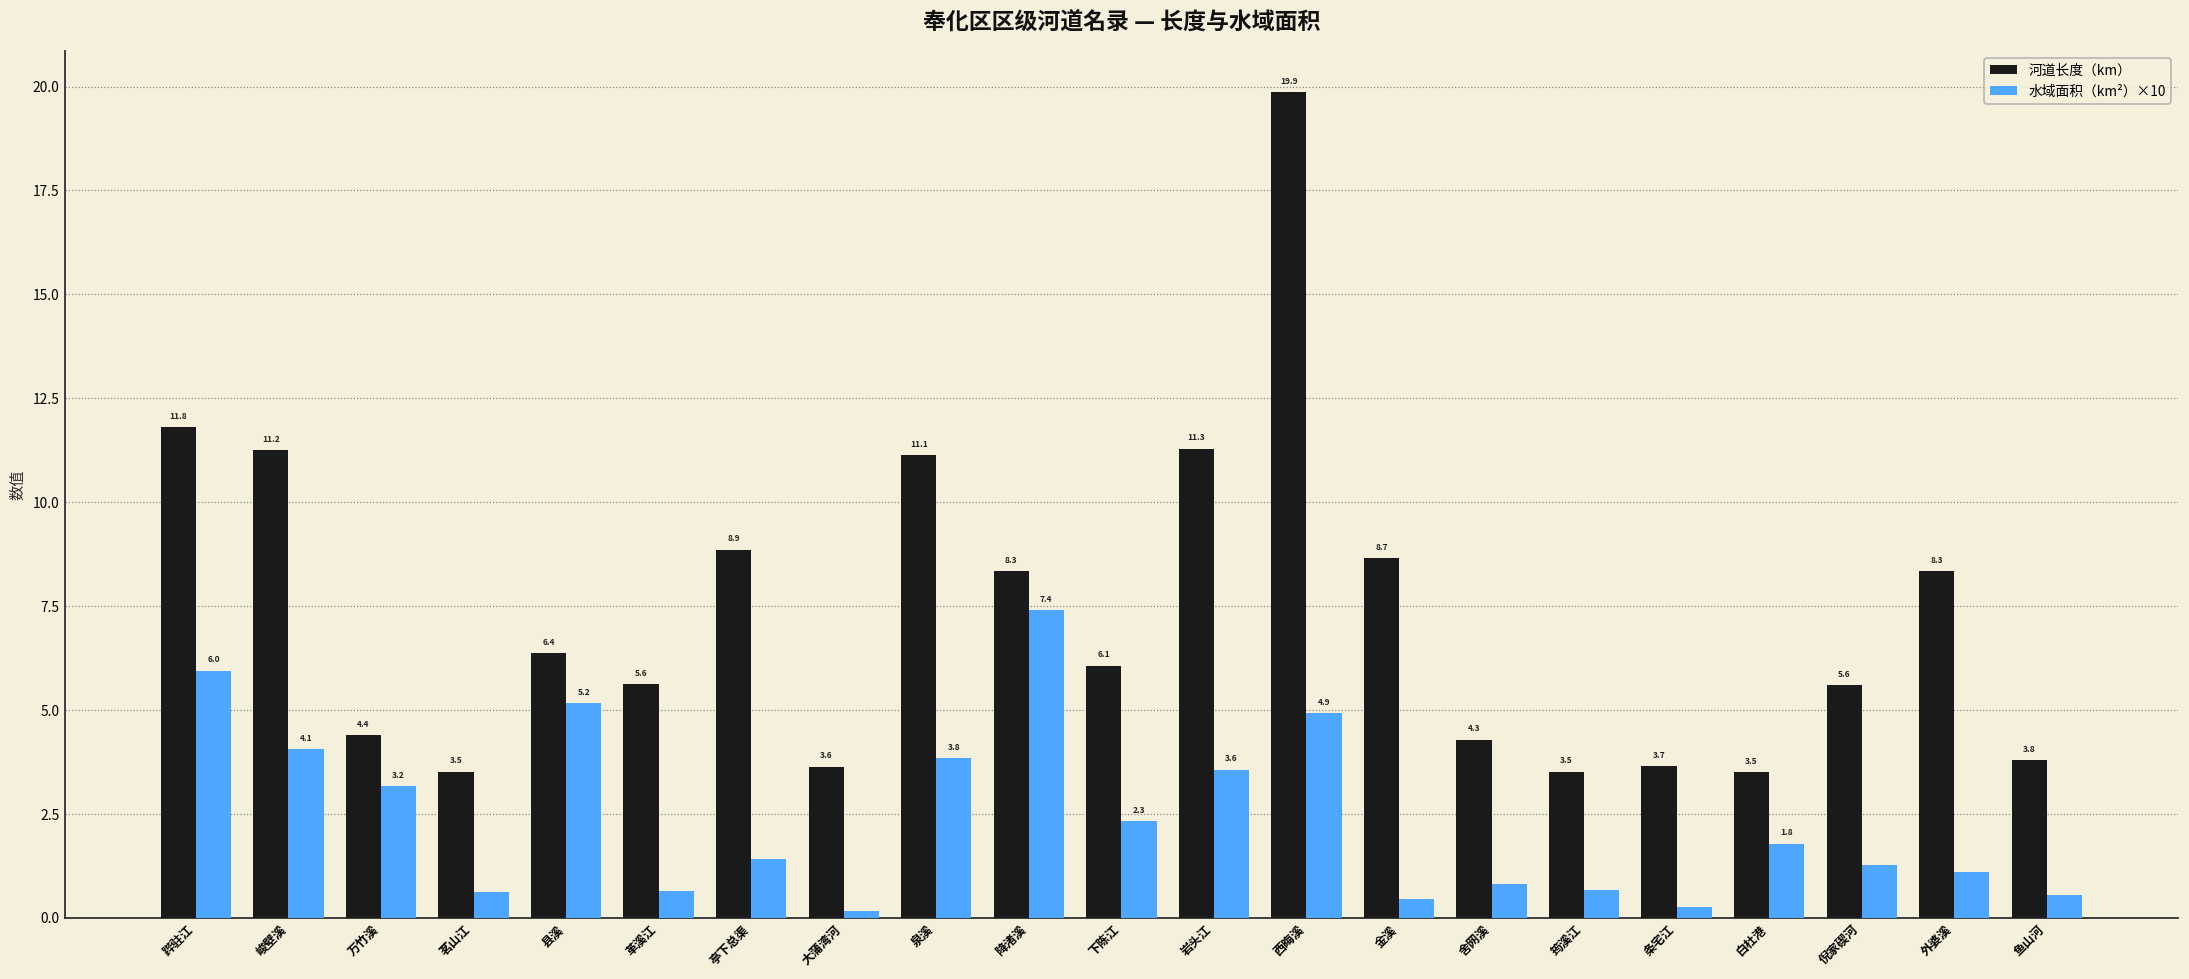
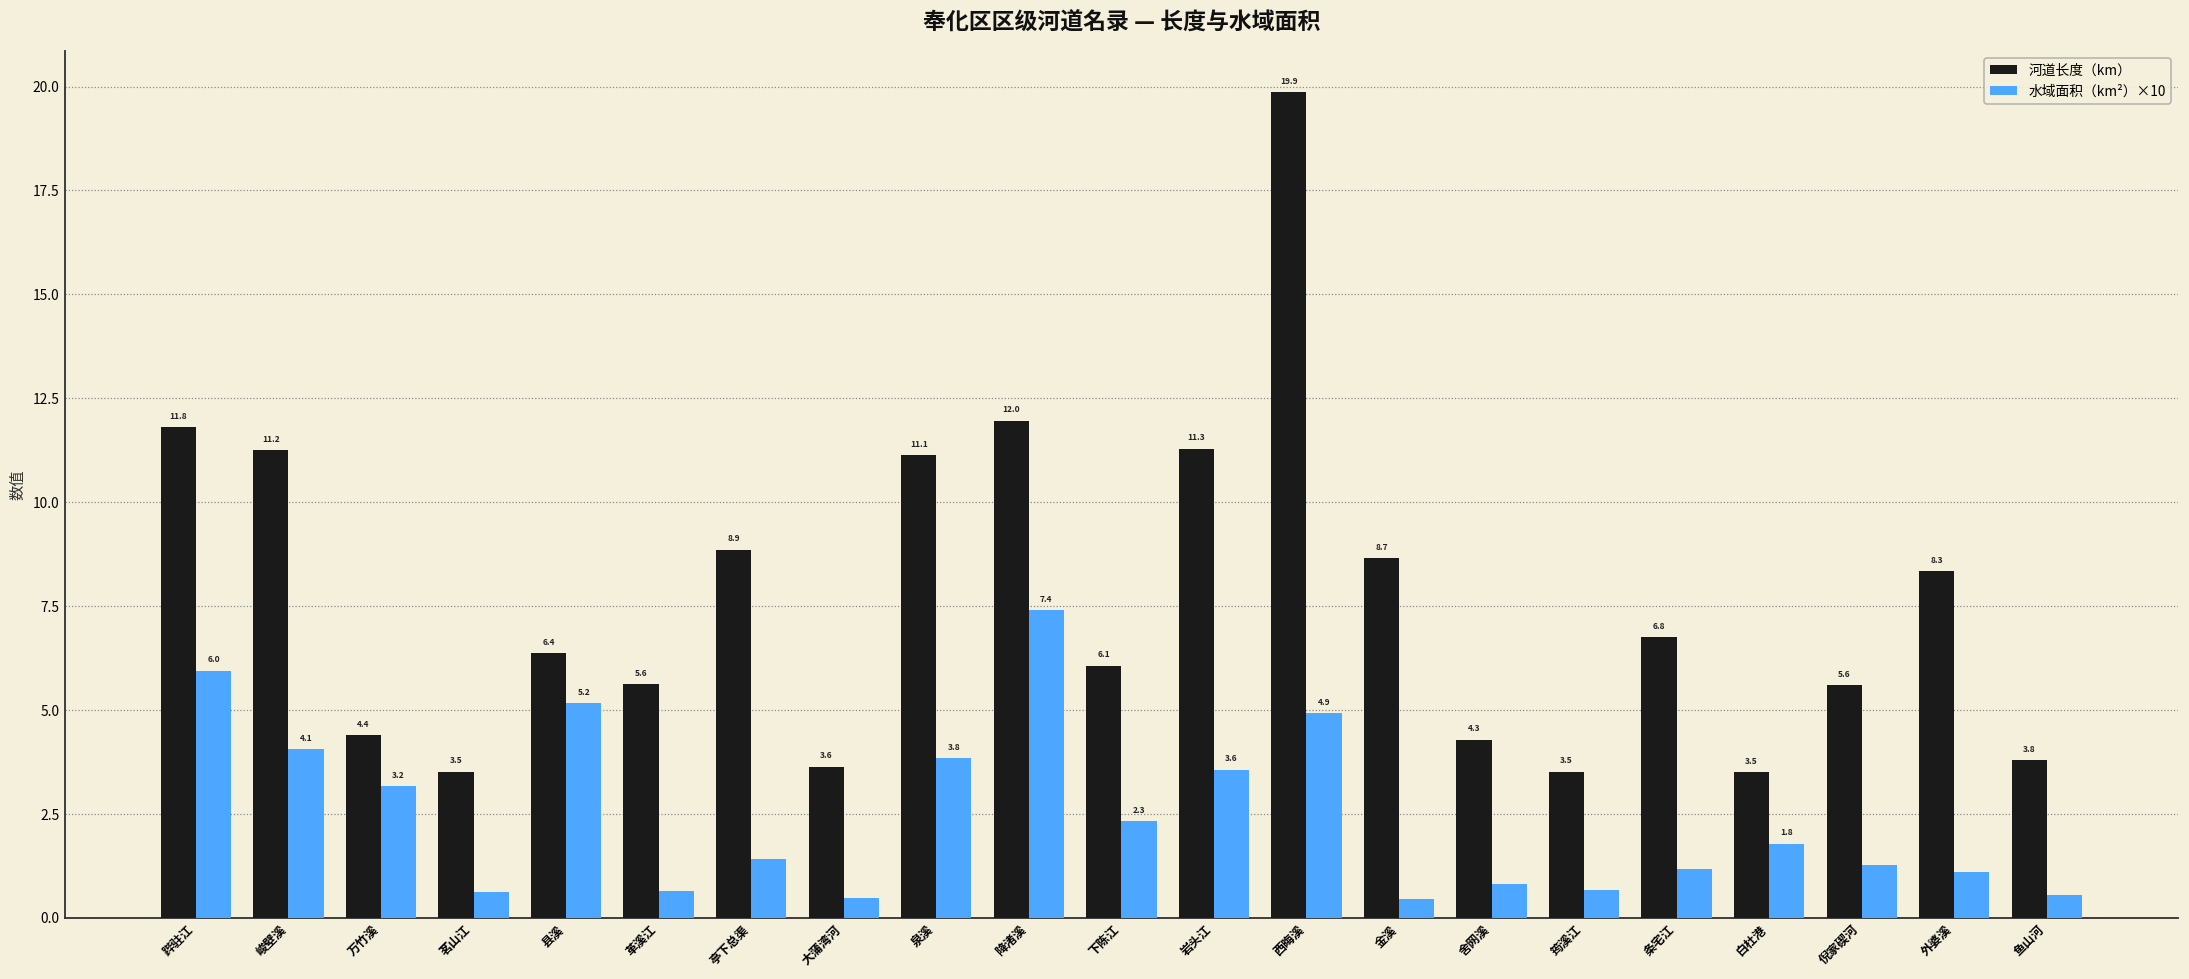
水域面积（km²）×10, 大蒲湾河: 0.2 -> 0.5
河道长度（km）, 降渚溪: 8.3 -> 12.0
河道长度（km）, 条宅江: 3.7 -> 6.8
水域面积（km²）×10, 条宅江: 0.3 -> 1.2
